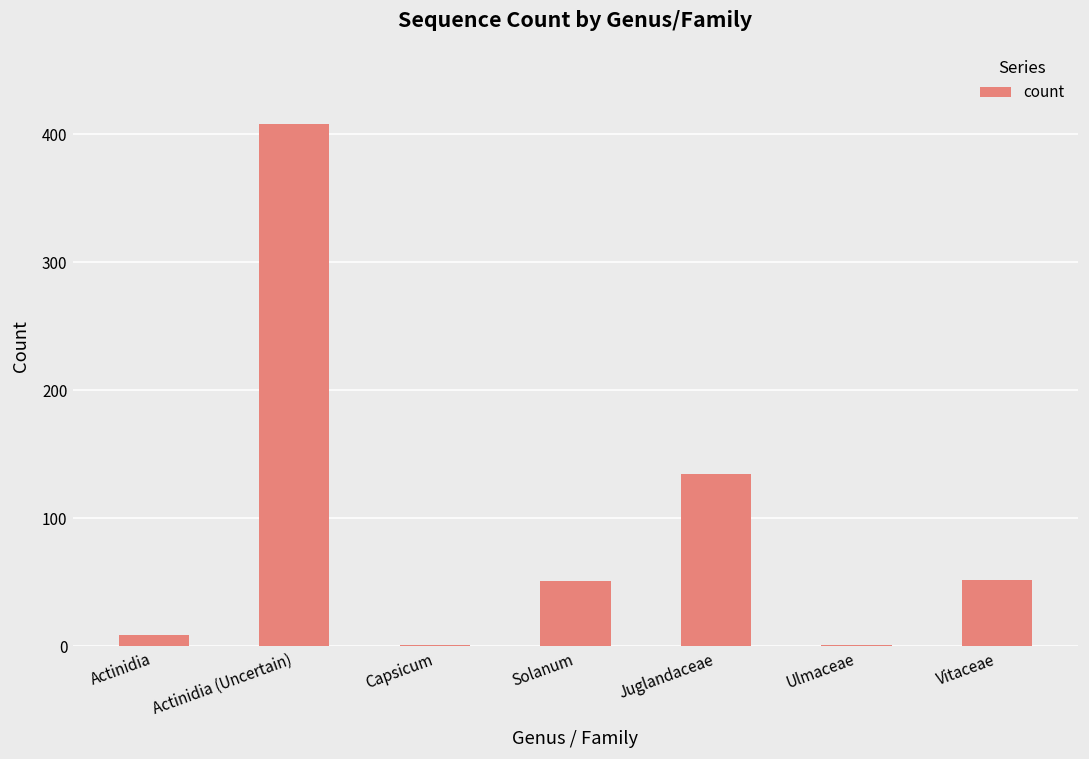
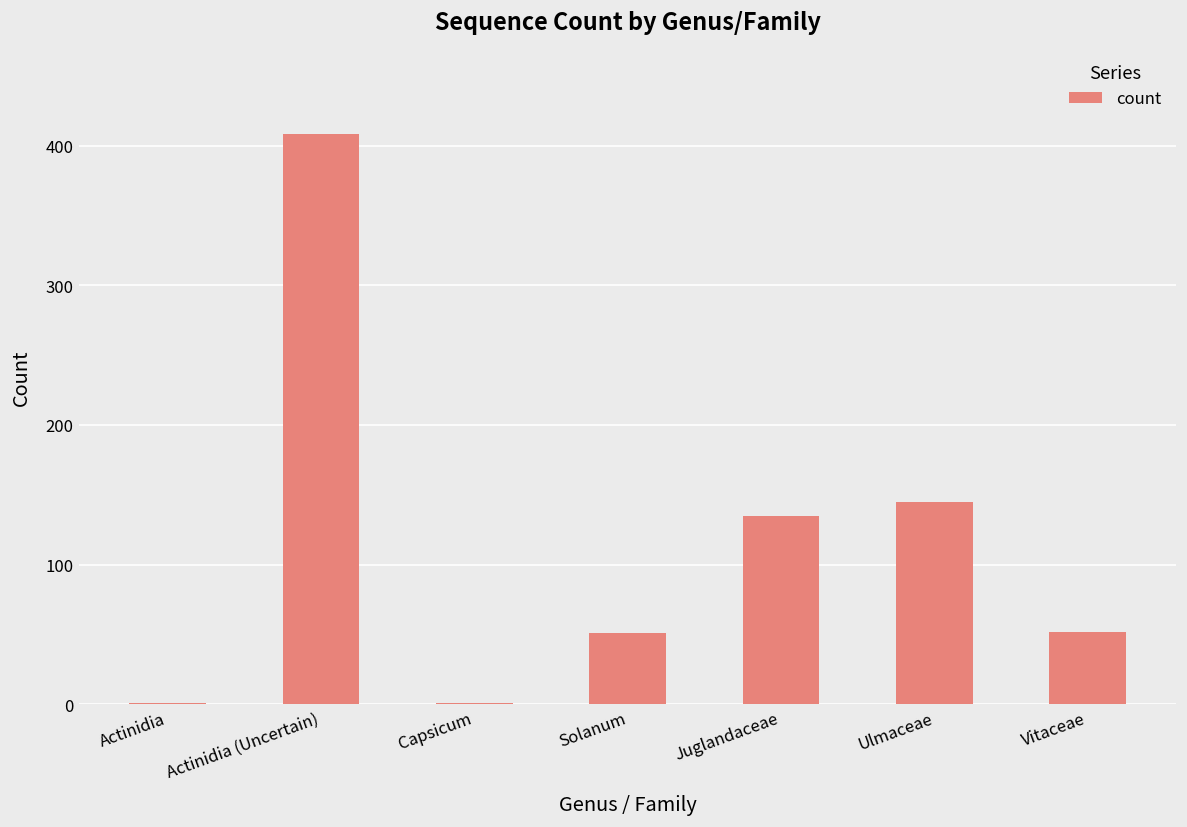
Actinidia: 9 -> 1
Ulmaceae: 1 -> 145
